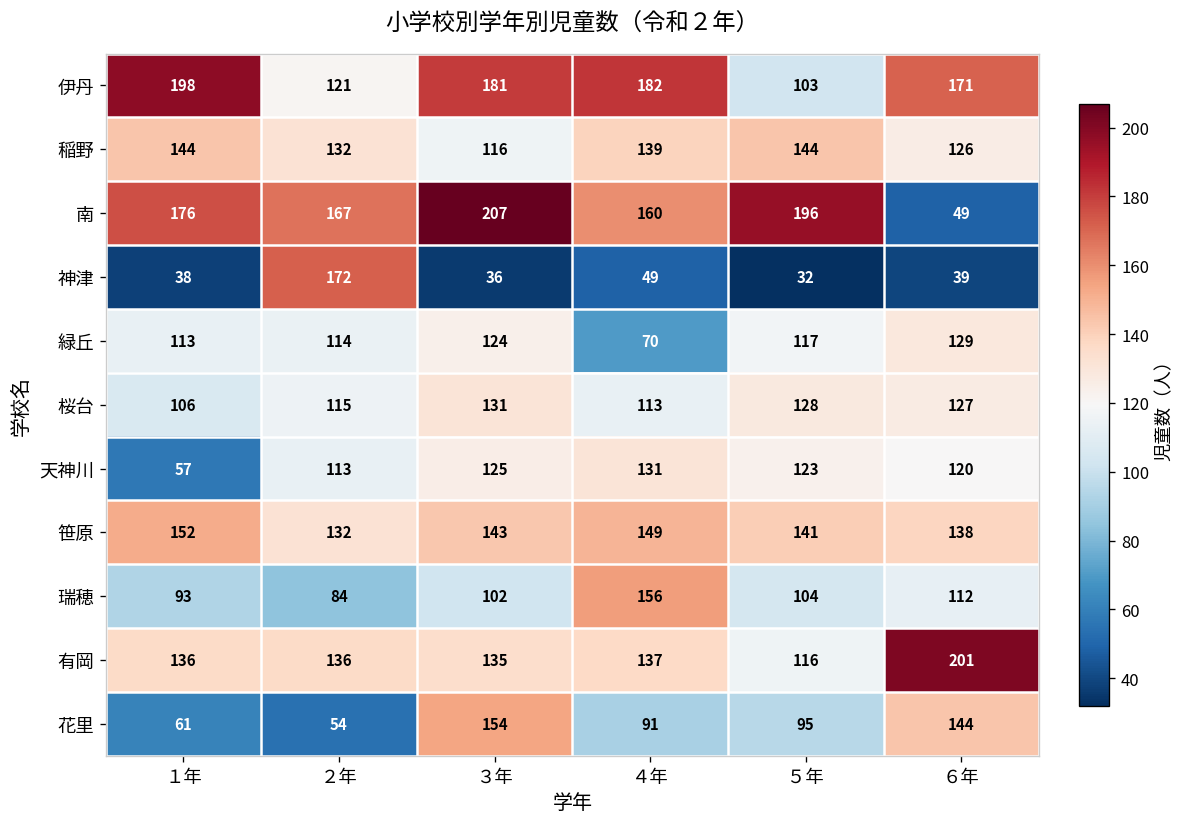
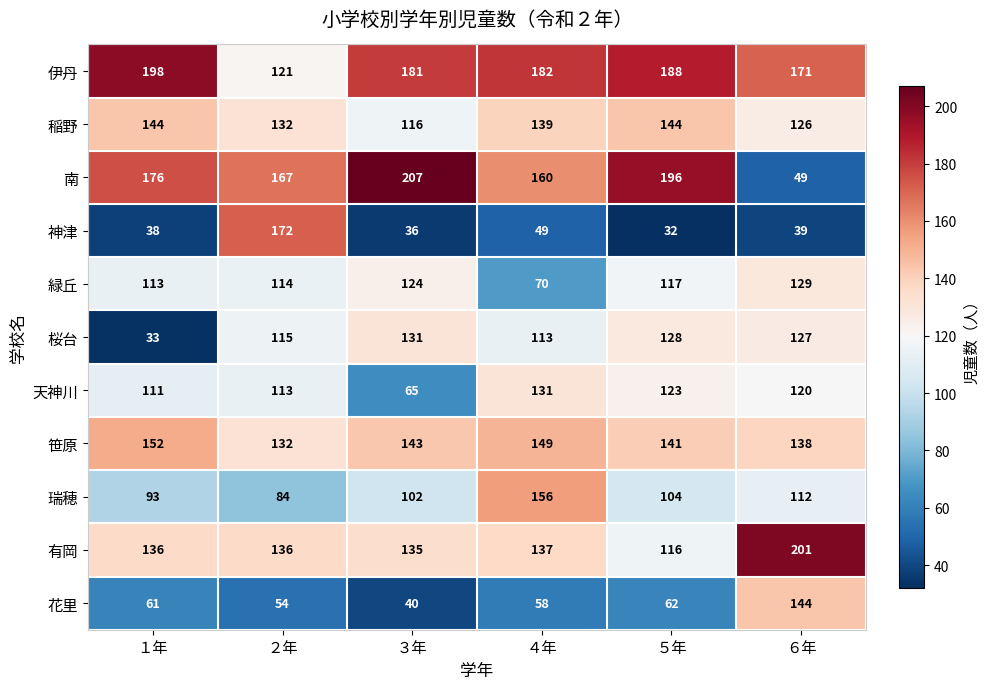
伊丹, ５年: 103 -> 188
桜台, １年: 106 -> 33
天神川, １年: 57 -> 111
天神川, ３年: 125 -> 65
花里, ３年: 154 -> 40
花里, ４年: 91 -> 58
花里, ５年: 95 -> 62
